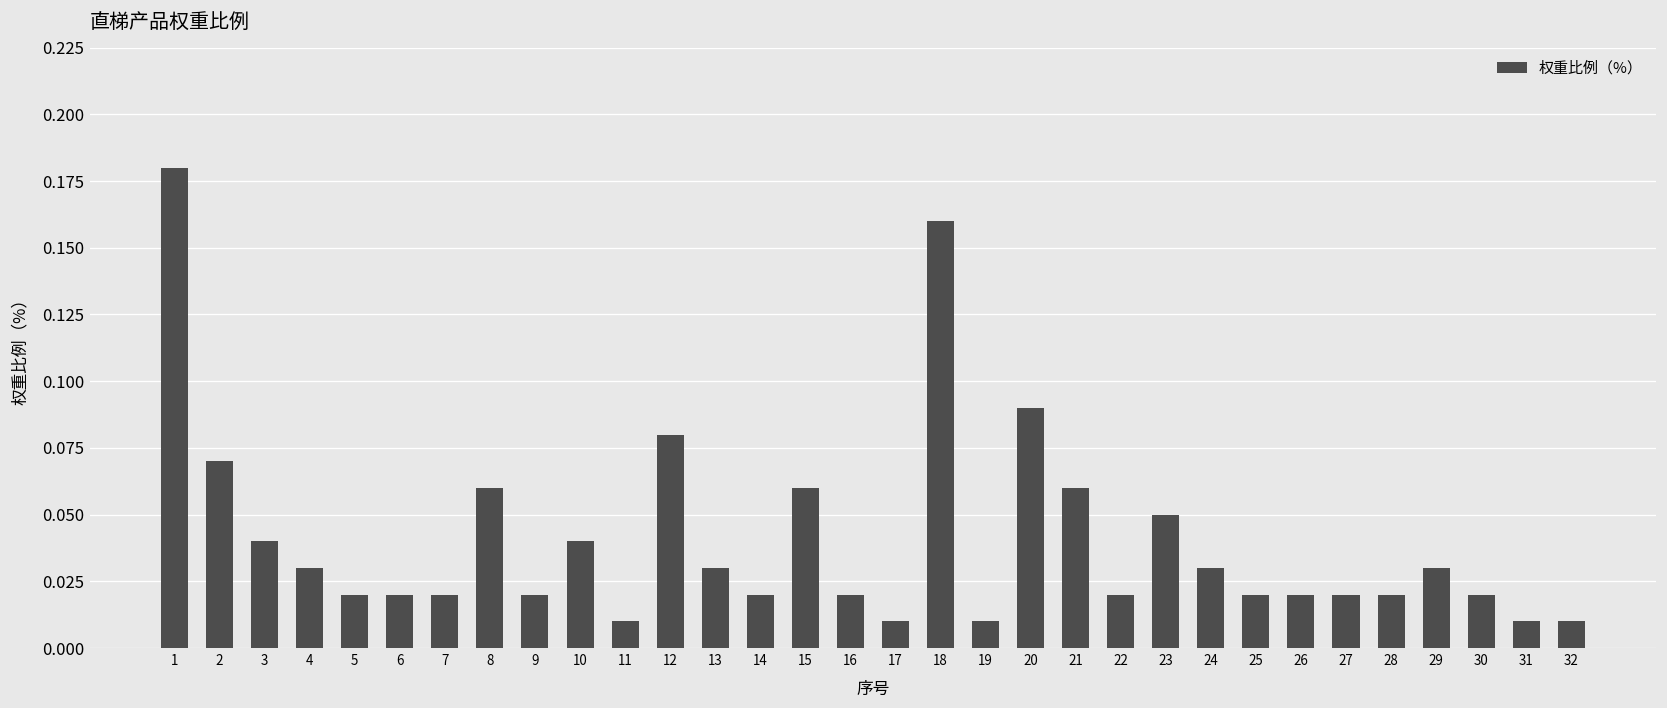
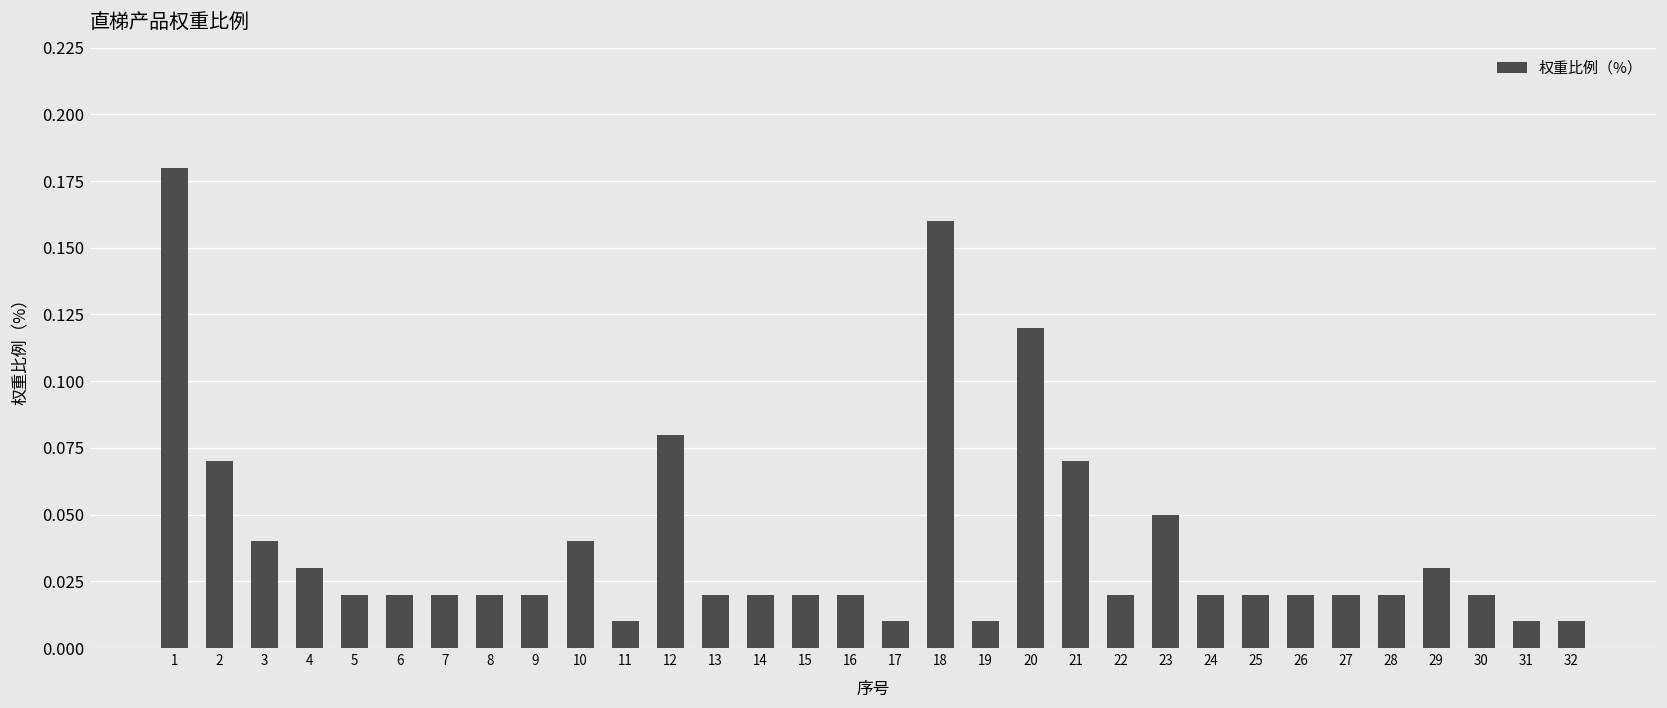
8: 0.06 -> 0.02
13: 0.03 -> 0.02
15: 0.06 -> 0.02
20: 0.09 -> 0.12
21: 0.06 -> 0.07
24: 0.03 -> 0.02
